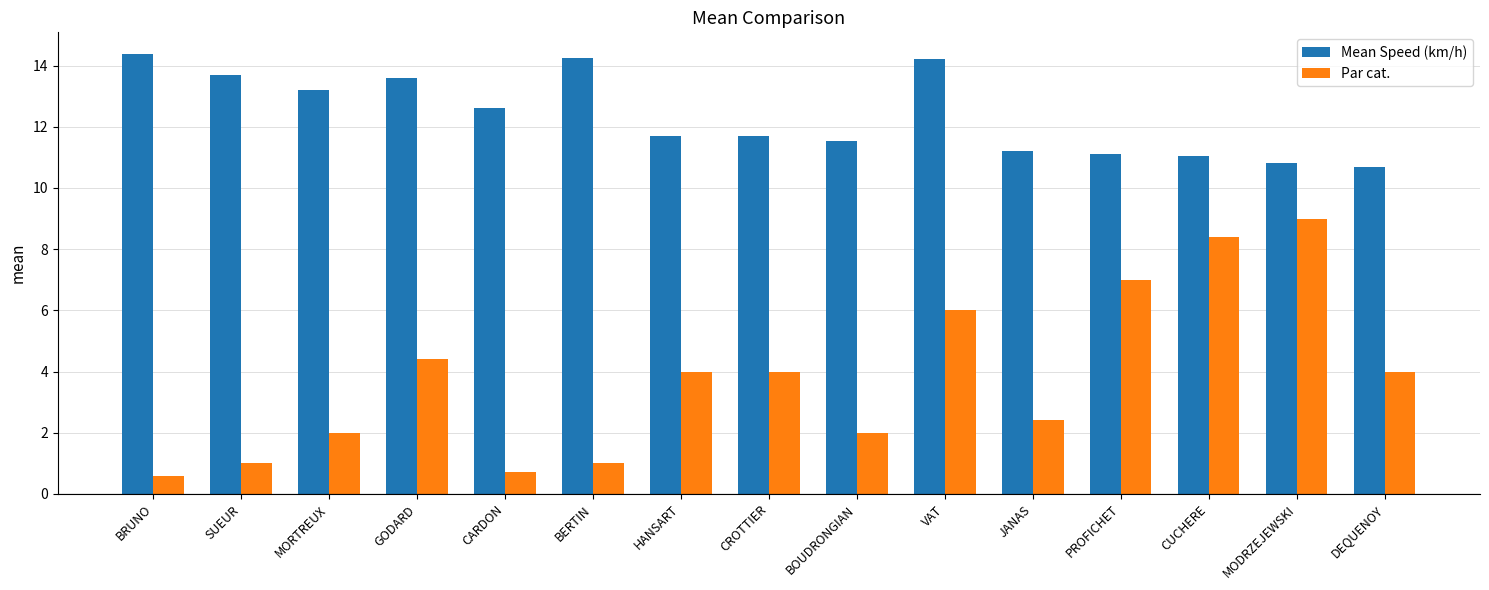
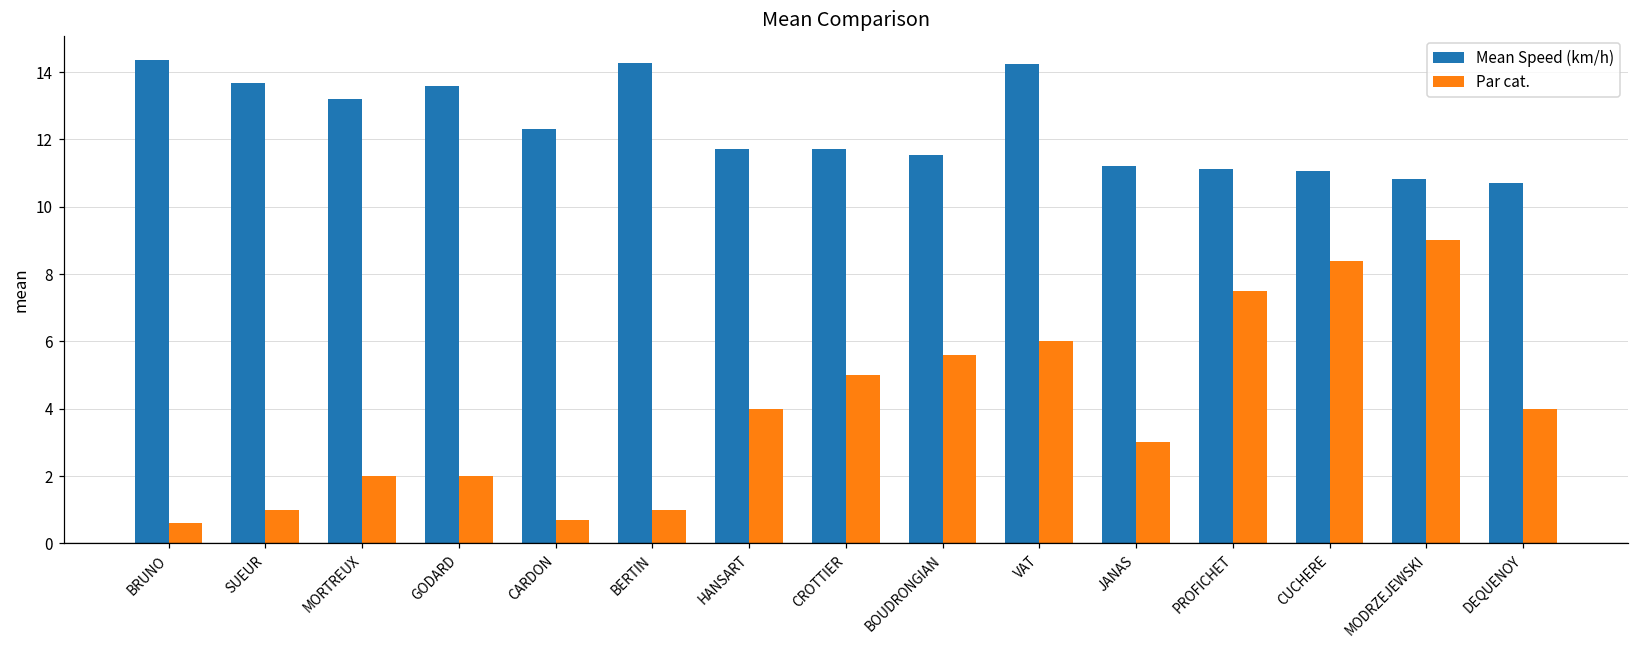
Par cat., GODARD: 4.4 -> 2.0
Mean Speed (km/h), CARDON: 12.6 -> 12.3
Par cat., CROTTIER: 4 -> 5
Par cat., BOUDRONGIAN: 2.0 -> 5.6
Par cat., JANAS: 2.4 -> 3.0
Par cat., PROFICHET: 7.0 -> 7.5
